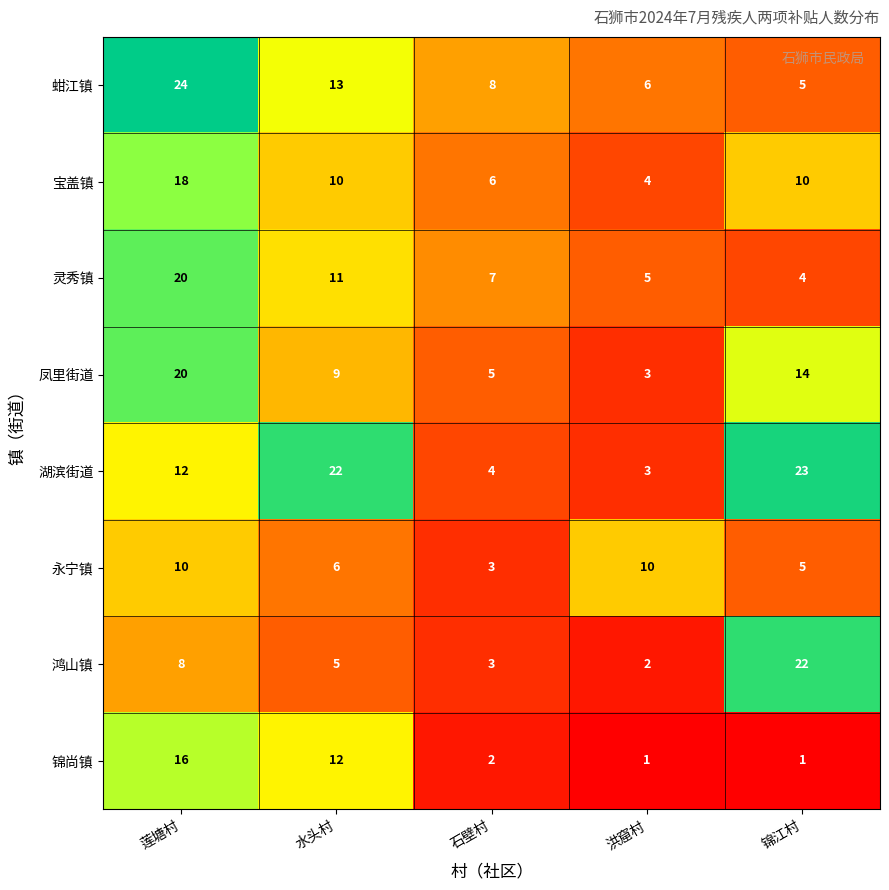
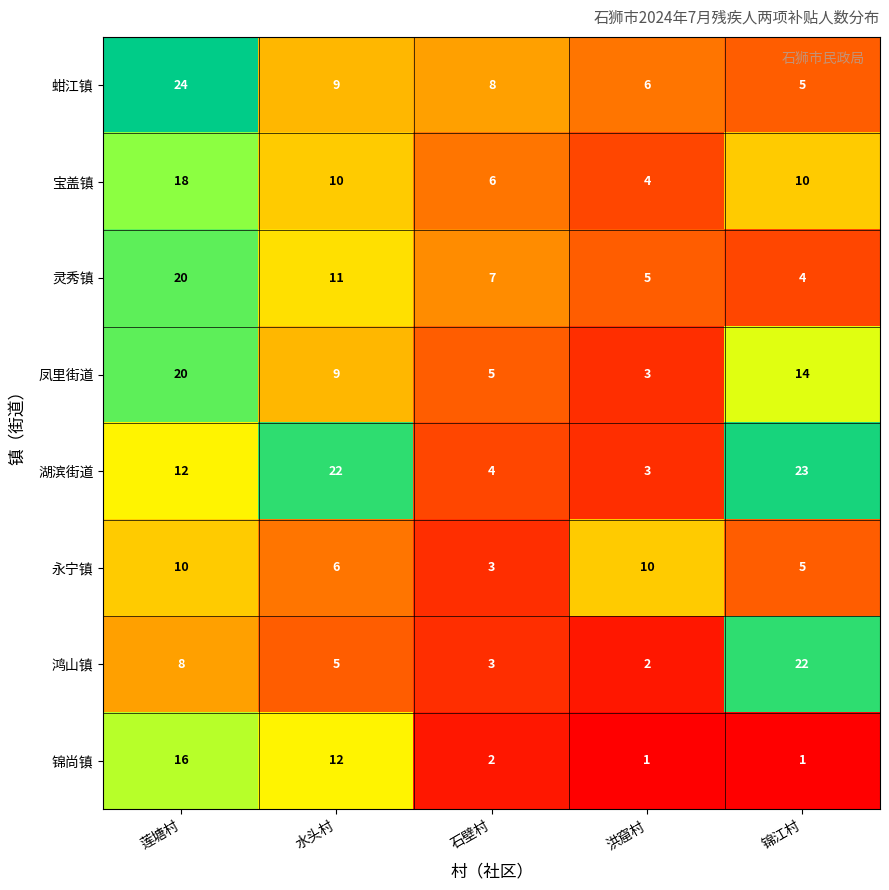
蚶江镇, 水头村: 13 -> 9
